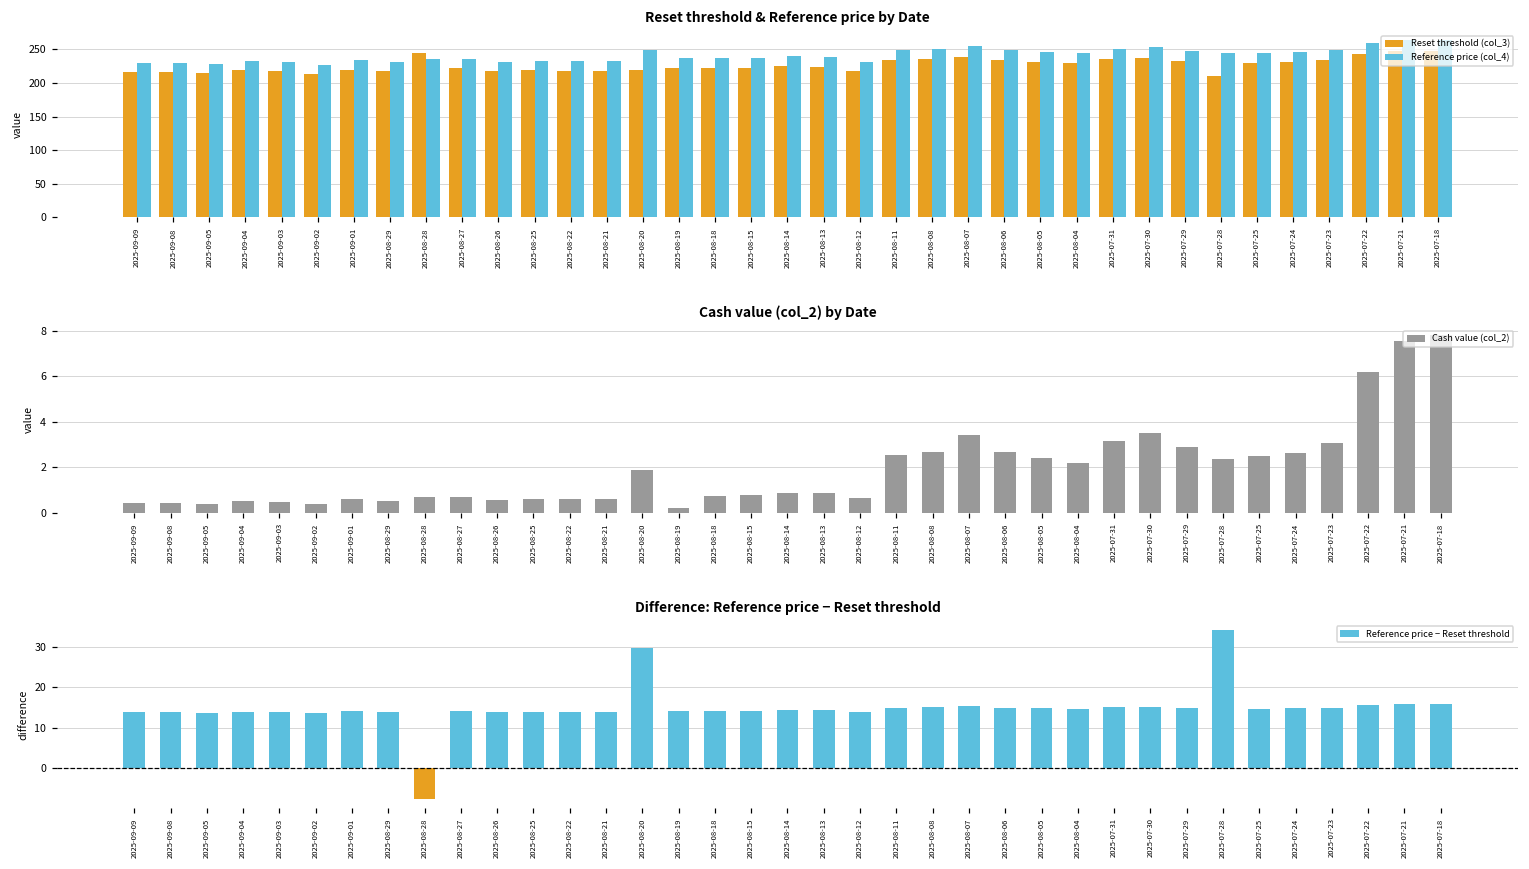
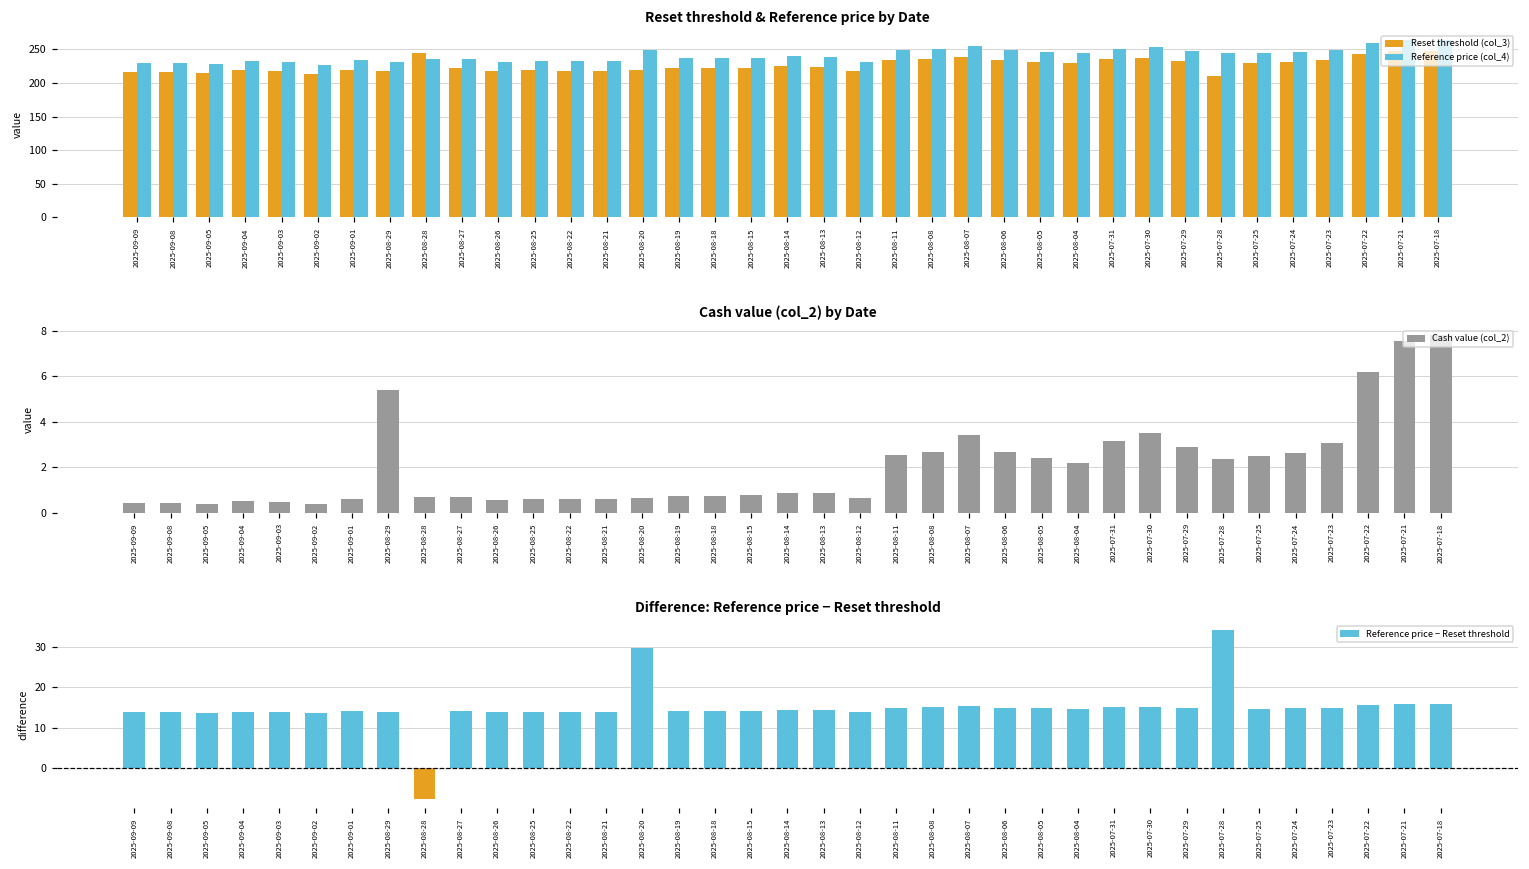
Cash value (col_2) by Date, 2025-08-29: 0.5 -> 5.4
Cash value (col_2) by Date, 2025-08-20: 1.9 -> 0.6
Cash value (col_2) by Date, 2025-08-19: 0.2 -> 0.8
